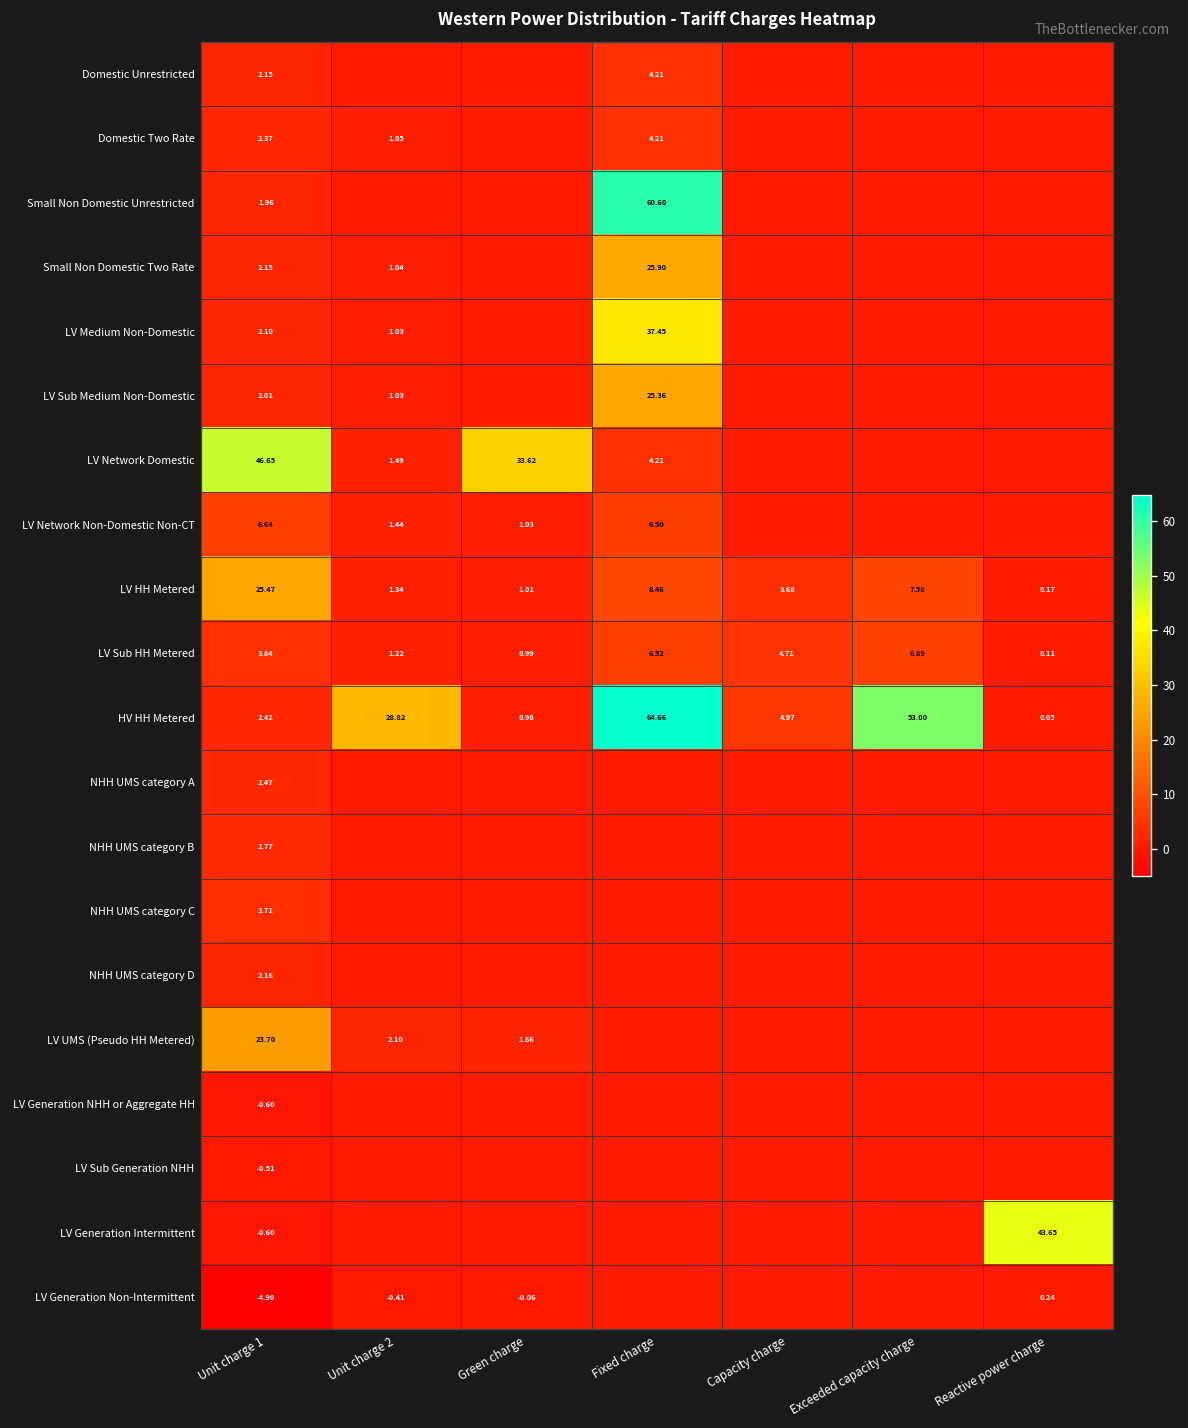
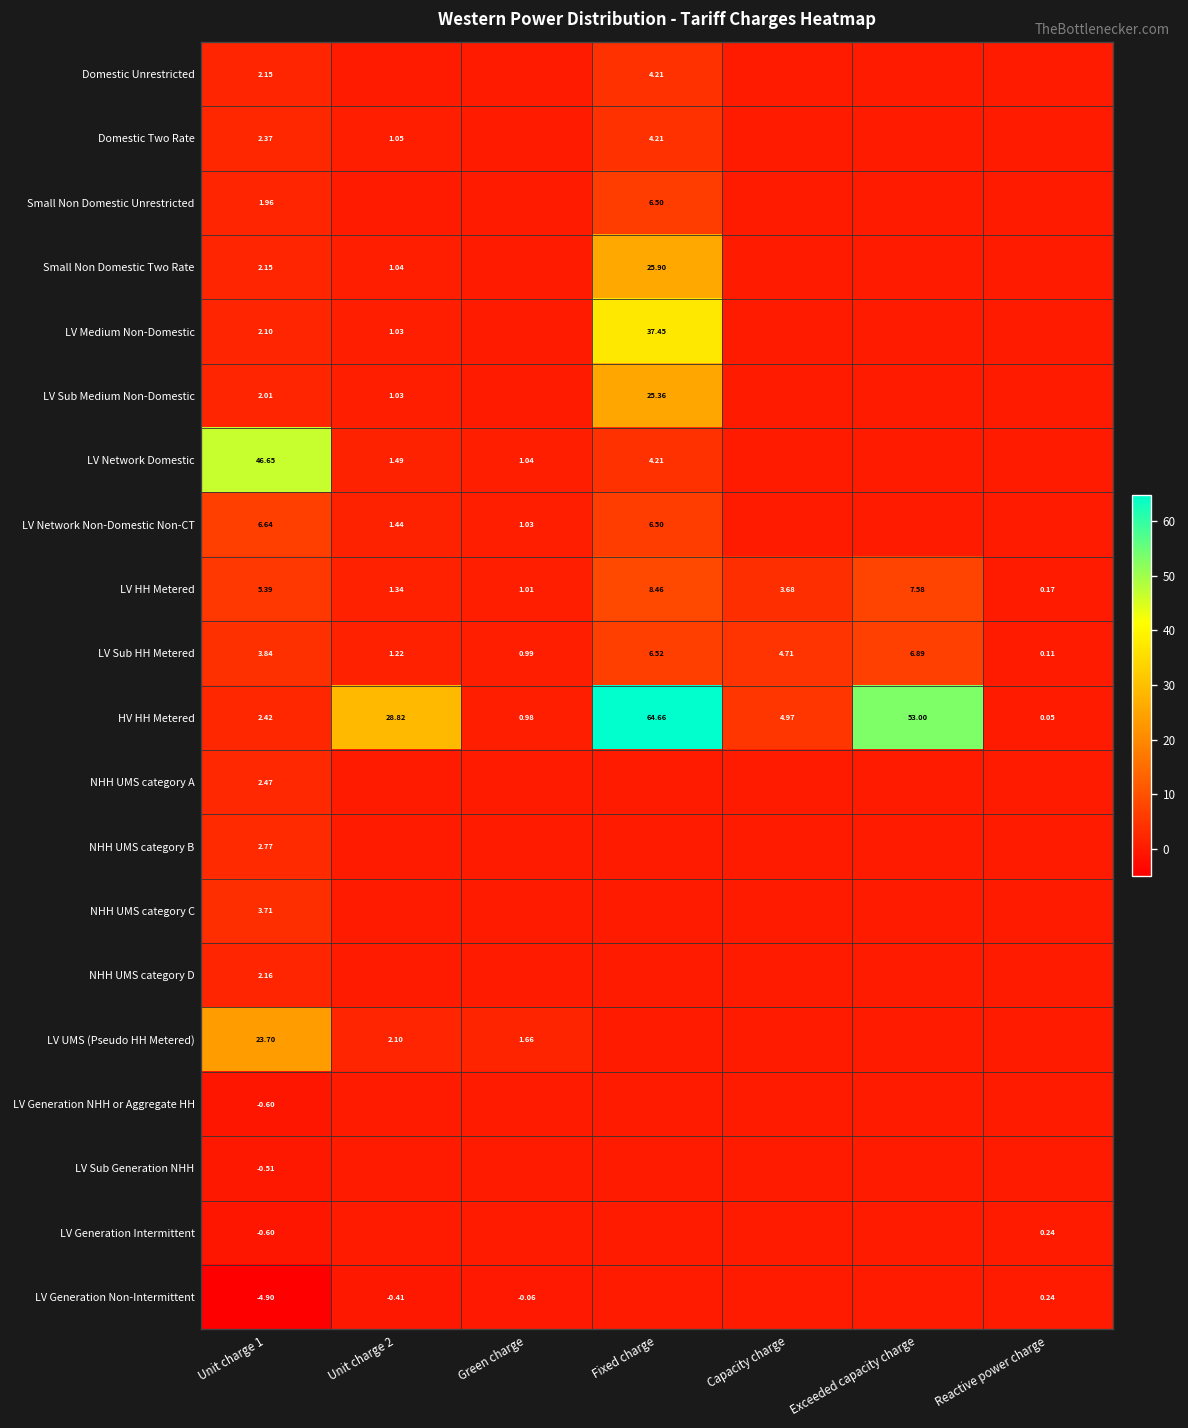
Small Non Domestic Unrestricted, Fixed charge: 60.60 -> 6.50
LV Network Domestic, Green charge: 33.62 -> 1.04
LV HH Metered, Unit charge 1: 25.47 -> 5.39
LV Generation Intermittent, Reactive power charge: 43.65 -> 0.24
